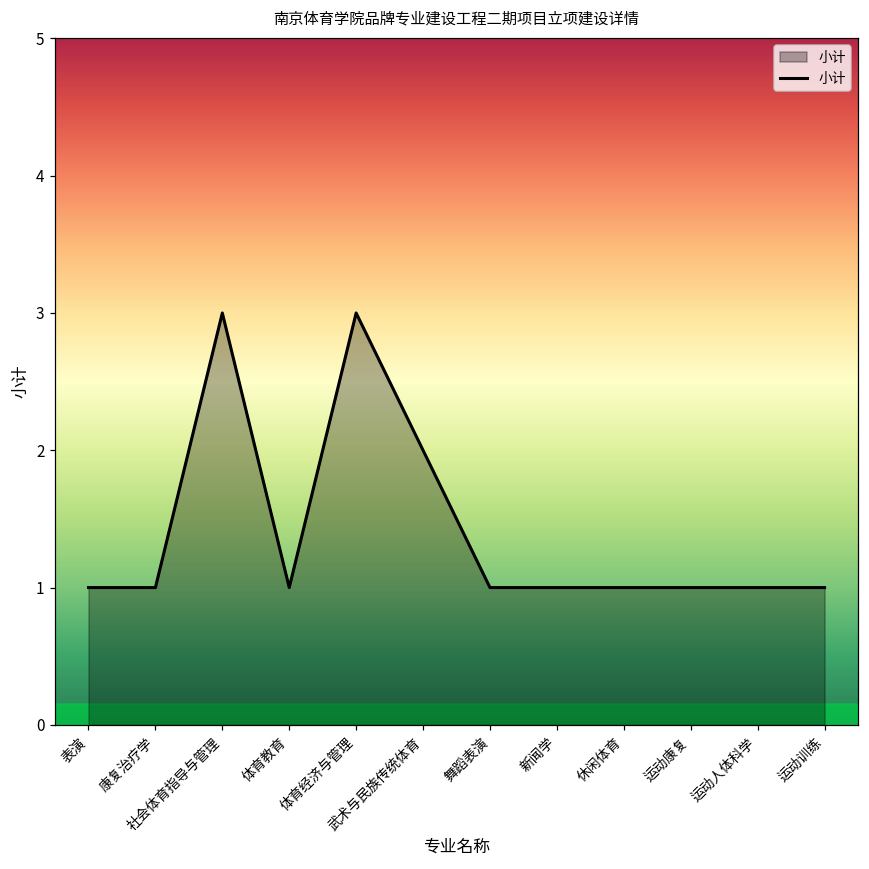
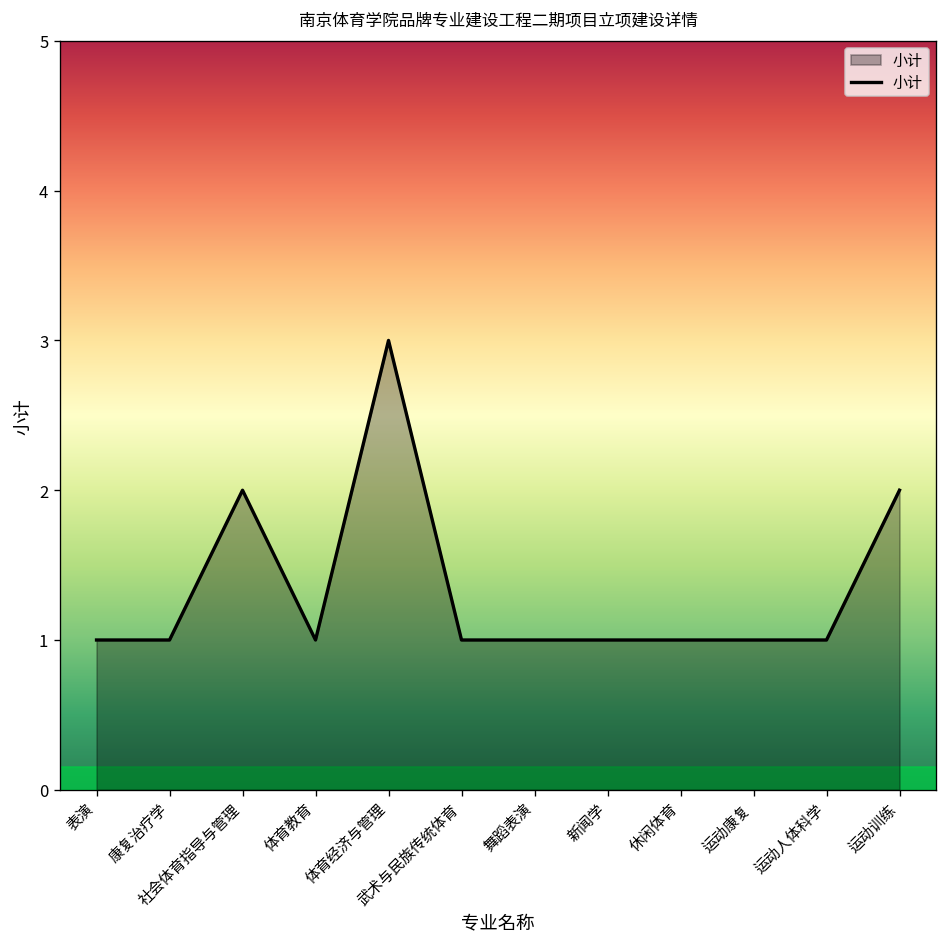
社会体育指导与管理: 3 -> 2
武术与民族传统体育: 2 -> 1
运动训练: 1 -> 2
